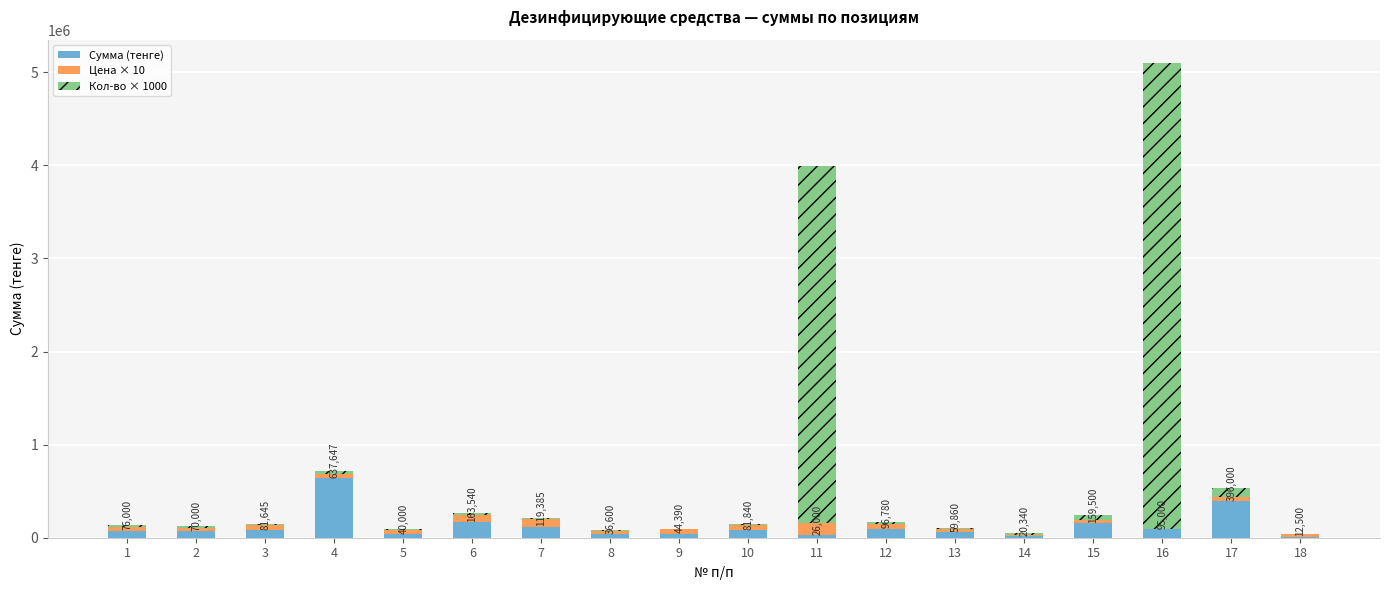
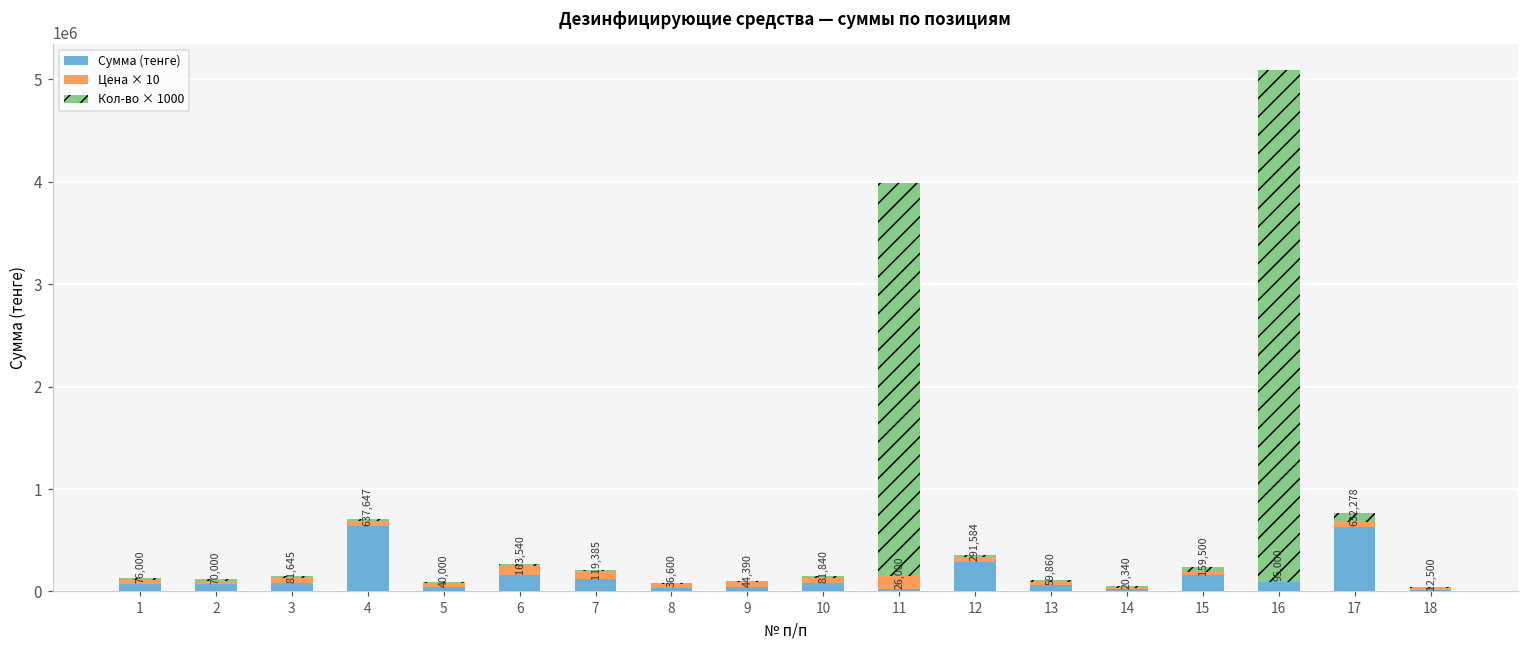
Сумма (тенге), 12: 96,780 -> 291,584
Сумма (тенге), 17: 396,000 -> 632,278
